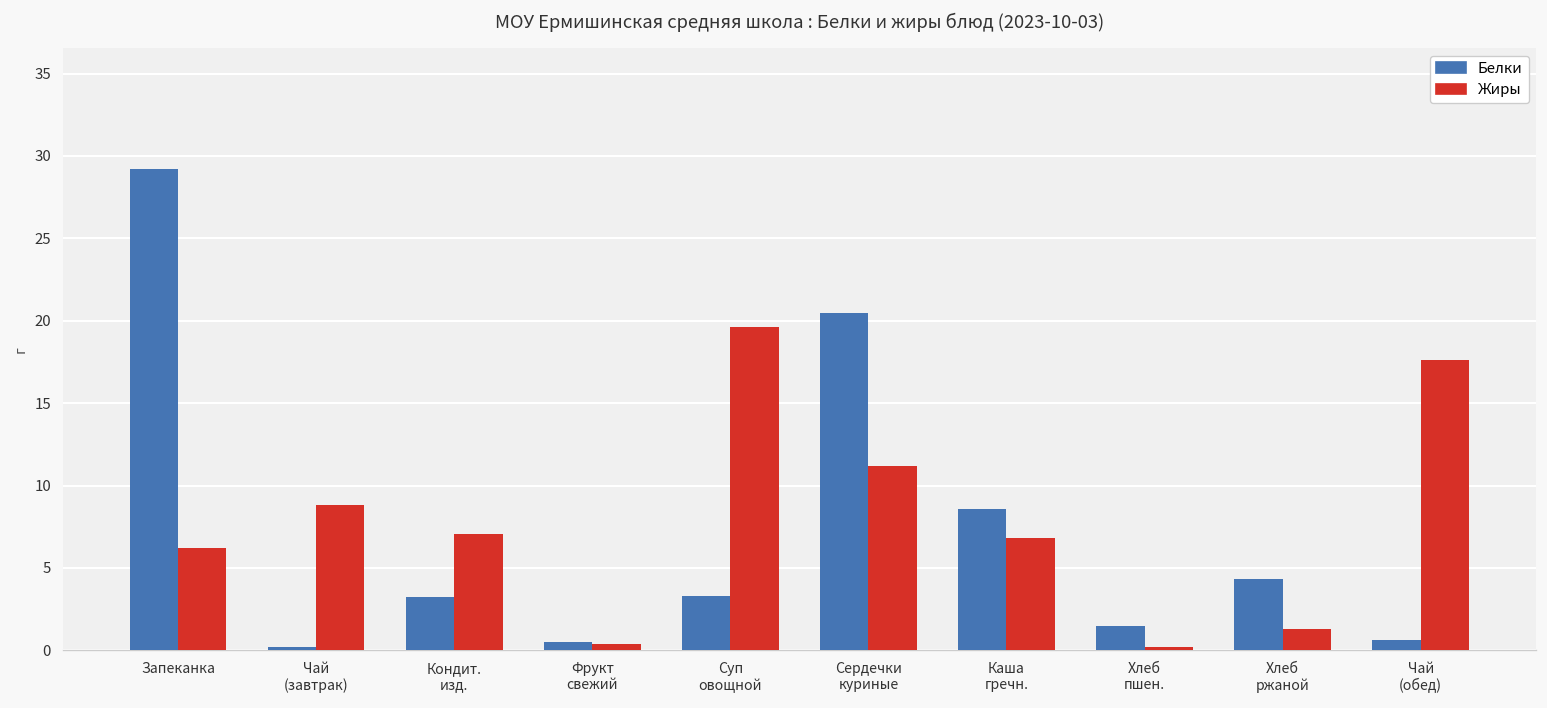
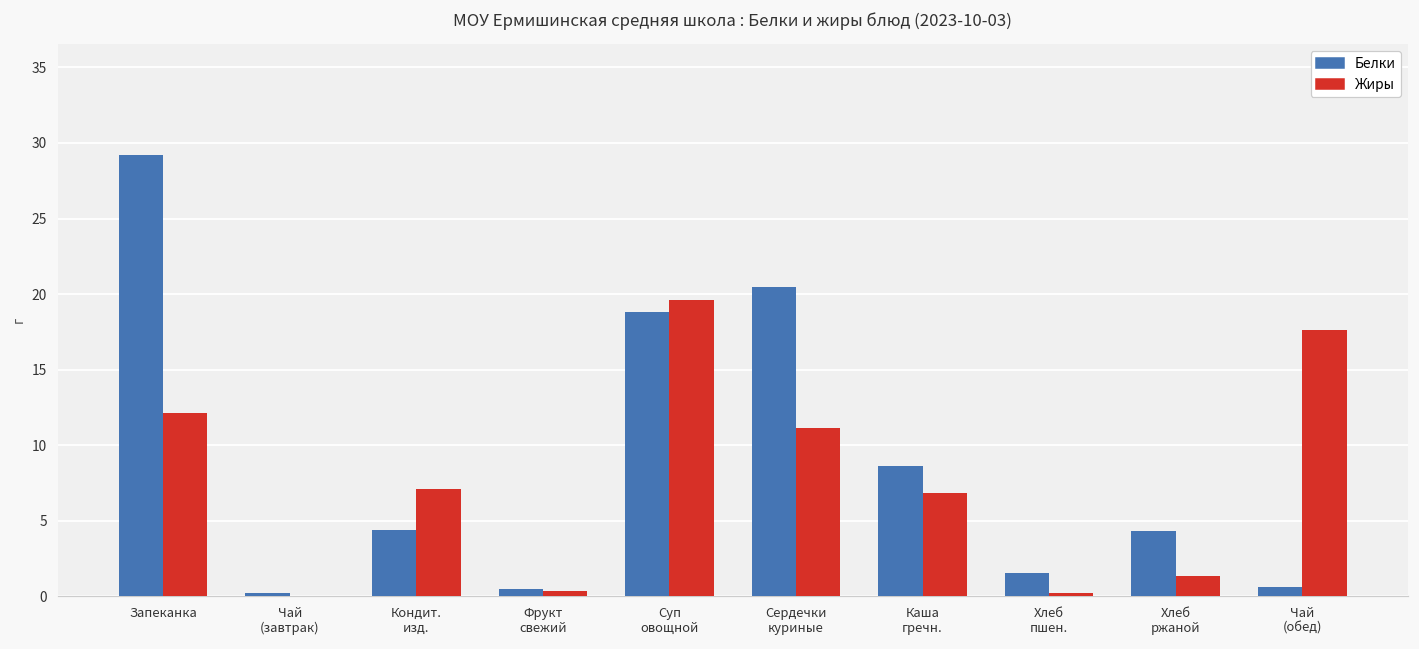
Жиры, Запеканка: 6.2 -> 12.1
Жиры, Чай (завтрак): 8.8 -> 0.0
Белки, Кондит. изд.: 3.2 -> 4.4
Белки, Суп овощной: 3.3 -> 18.8
